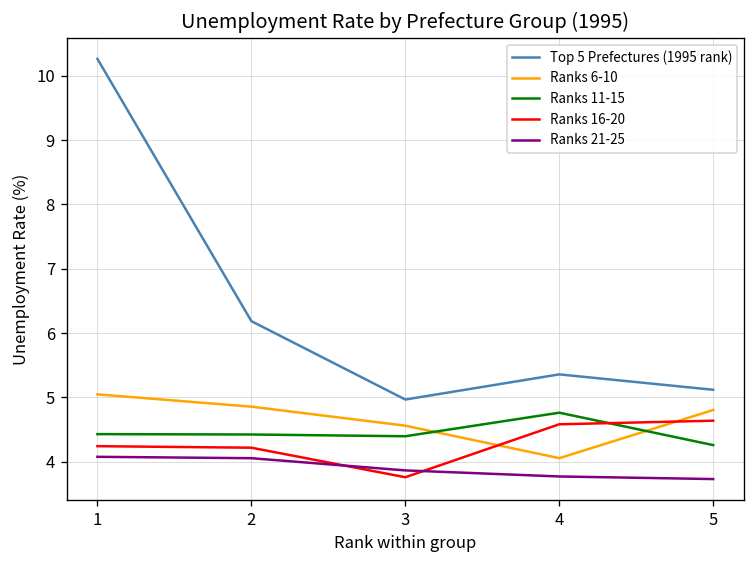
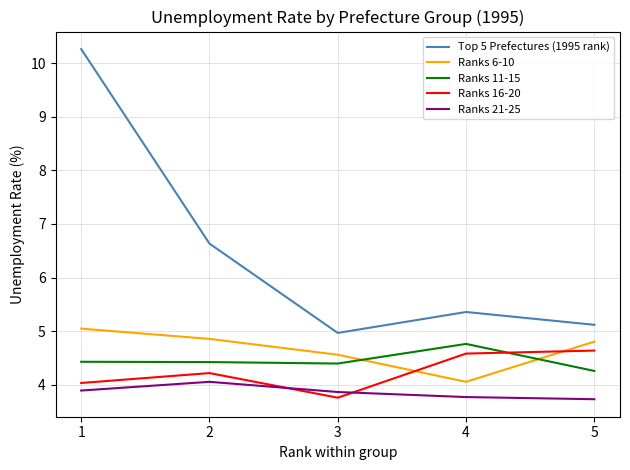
Ranks 16-20, 1: 4.2 -> 4.0
Ranks 21-25, 1: 4.1 -> 3.9
Top 5 Prefectures (1995 rank), 2: 6.2 -> 6.6
